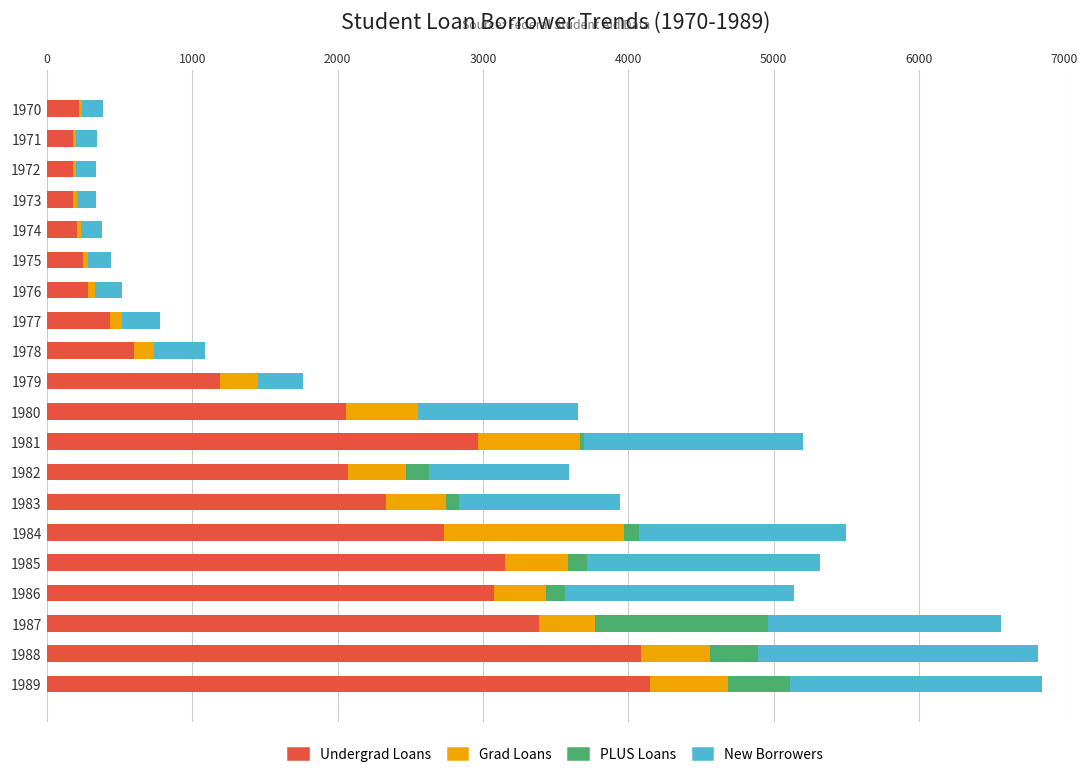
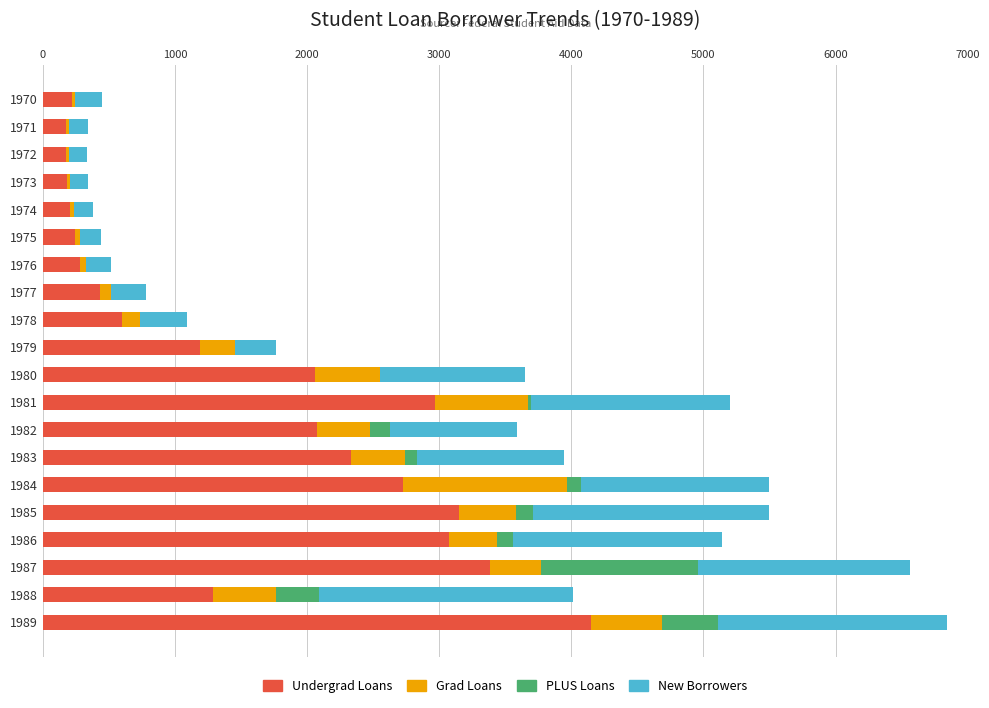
New Borrowers, 1970: 140 -> 200
New Borrowers, 1985: 1610 -> 1780
Undergrad Loans, 1988: 4090 -> 1290
